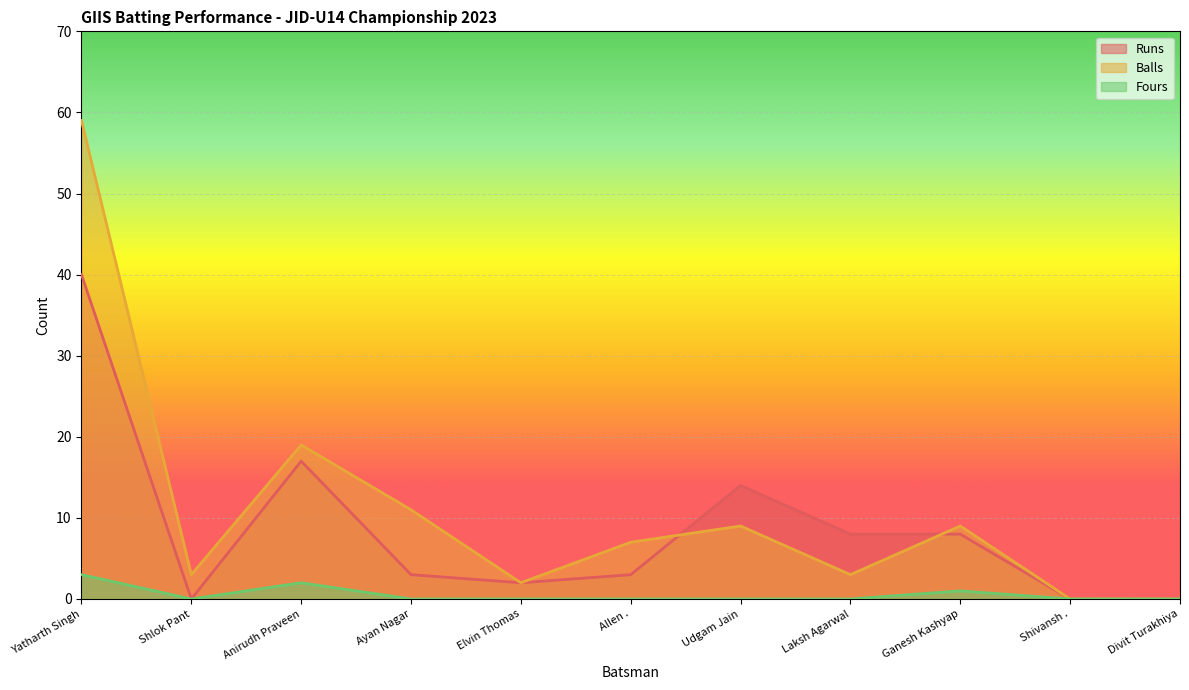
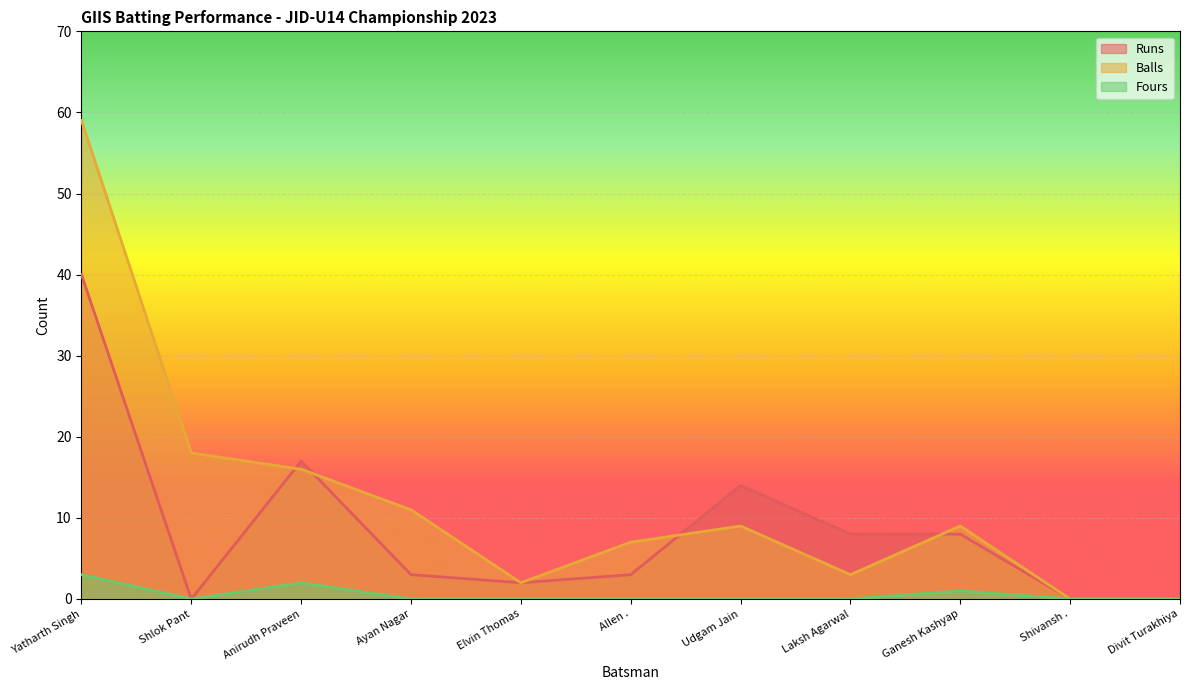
Balls, Shlok Pant: 3 -> 18
Balls, Anirudh Praveen: 19 -> 16
